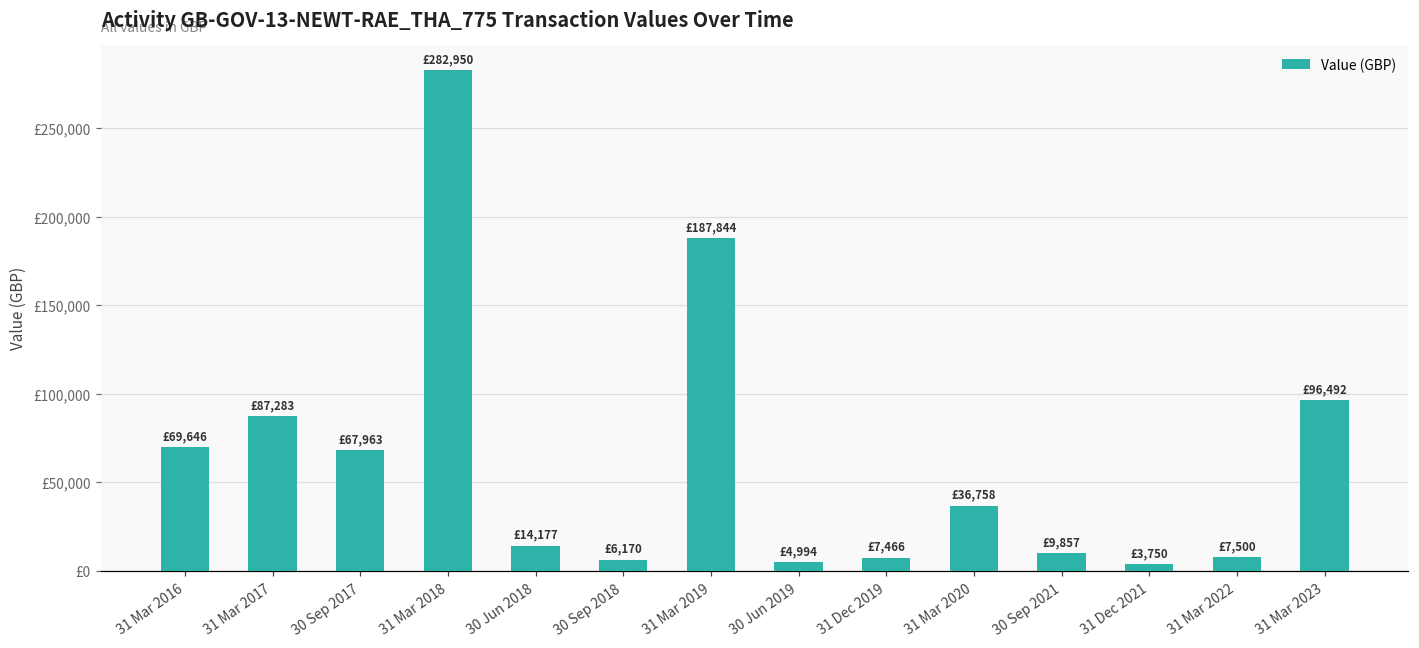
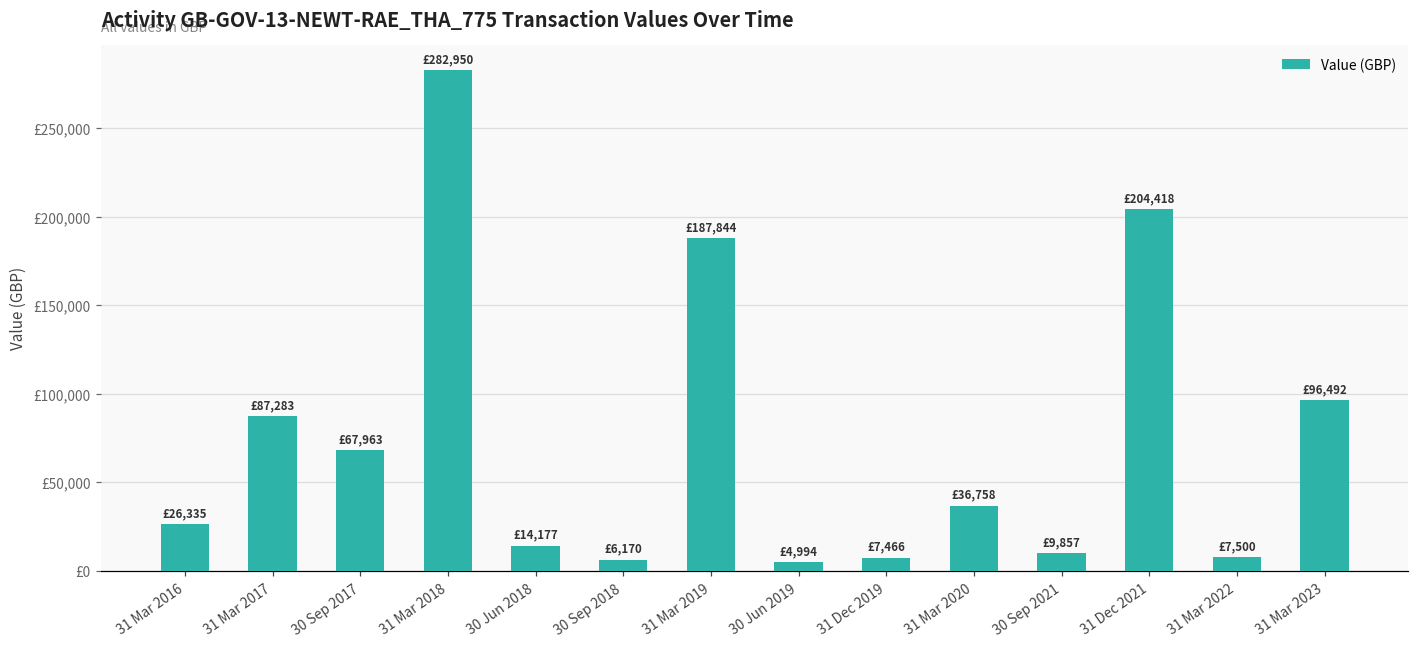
31 Mar 2016: £69,646 -> £26,335
31 Dec 2021: £3,750 -> £204,418
